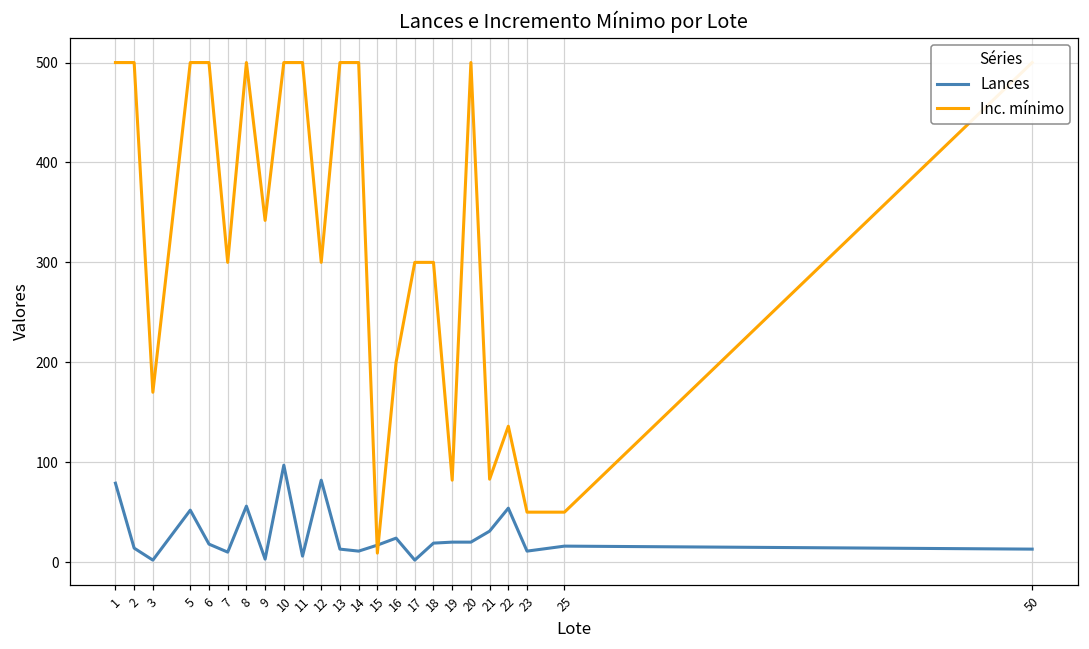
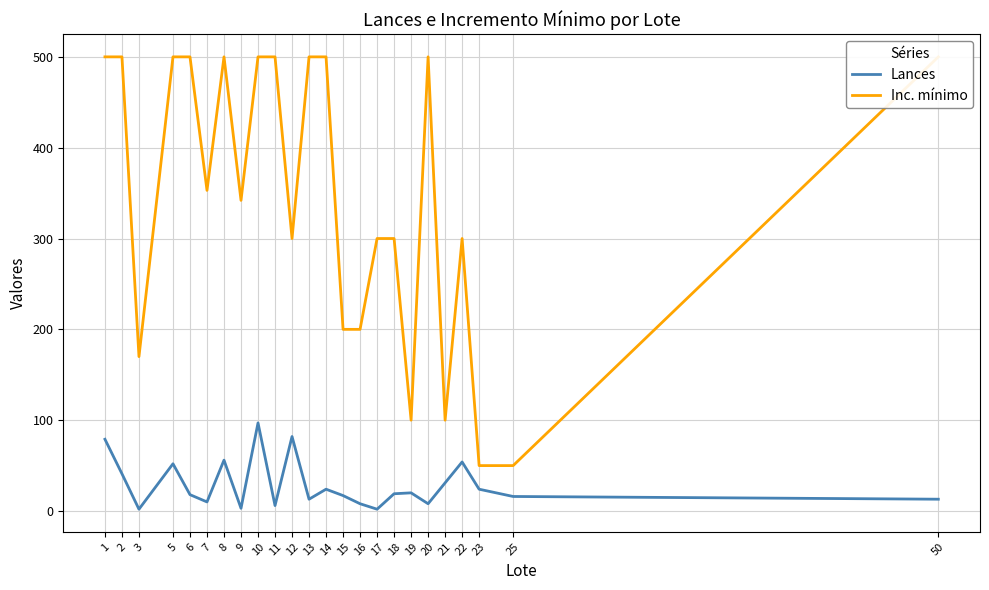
Lances, 2: 10 -> 40
Inc. mínimo, 7: 300 -> 350
Lances, 14: 10 -> 20
Inc. mínimo, 15: 10 -> 200
Lances, 16: 20 -> 10
Inc. mínimo, 19: 80 -> 100
Lances, 20: 20 -> 10
Inc. mínimo, 21: 80 -> 100
Inc. mínimo, 22: 140 -> 300
Lances, 23: 10 -> 20
